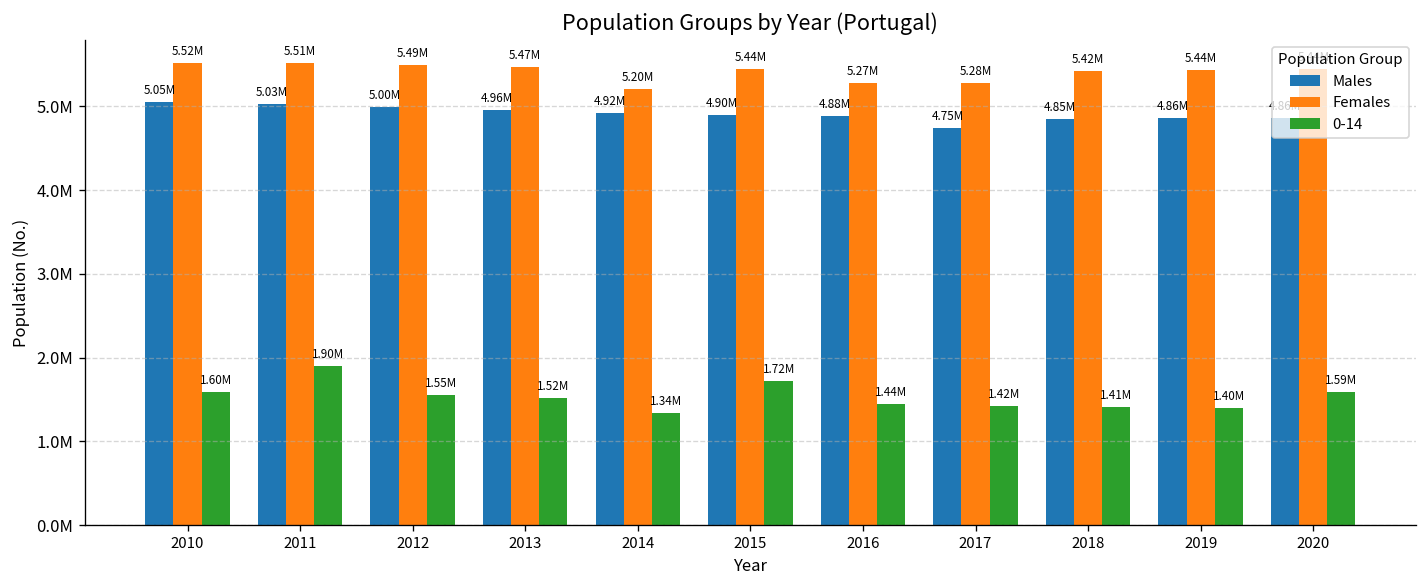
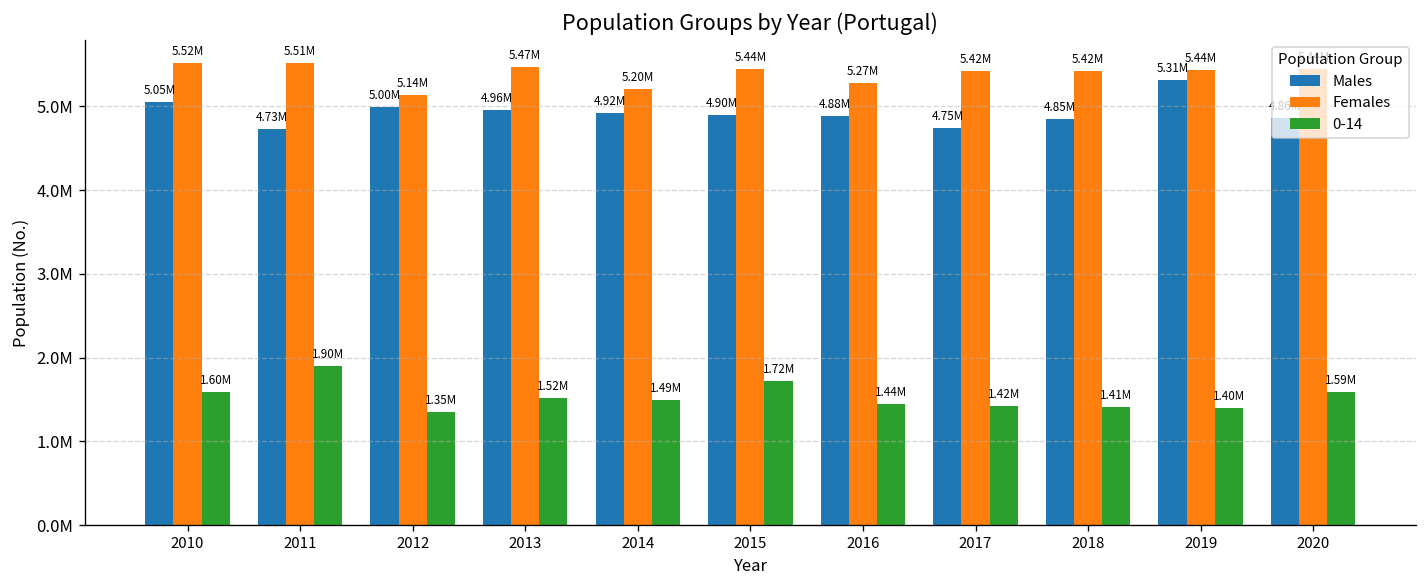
Males, 2011: 5.03M -> 4.73M
Females, 2012: 5.49M -> 5.14M
0-14, 2012: 1.55M -> 1.35M
0-14, 2014: 1.34M -> 1.49M
Females, 2017: 5.28M -> 5.42M
Males, 2019: 4.86M -> 5.31M
